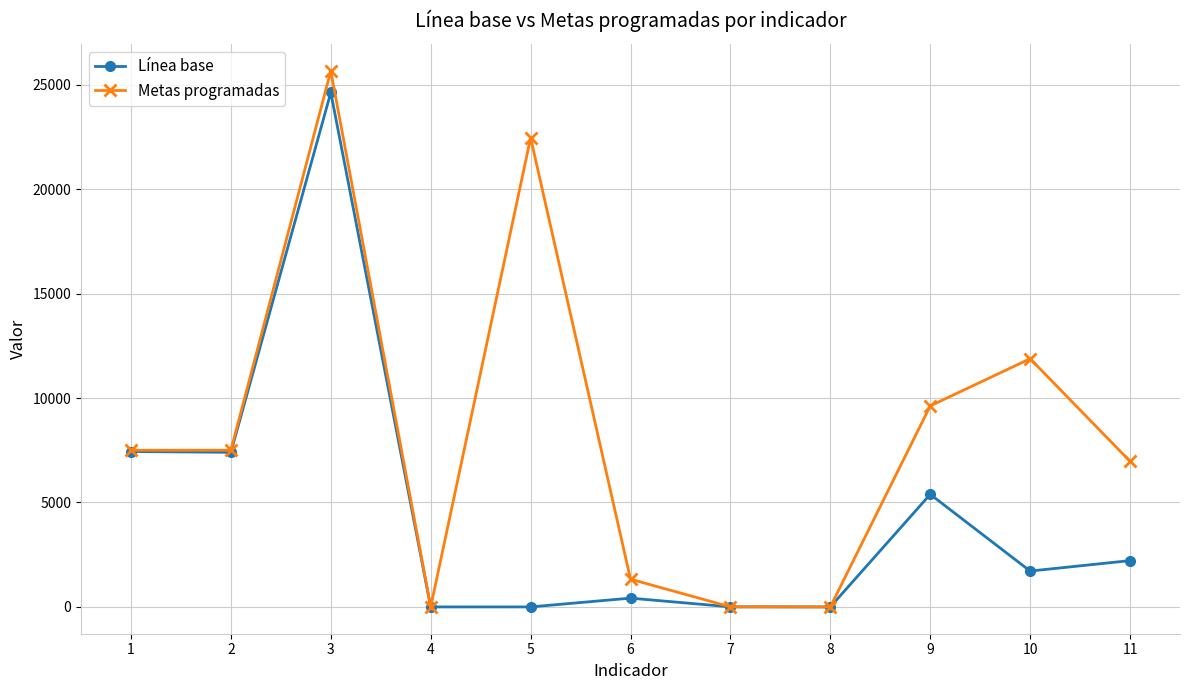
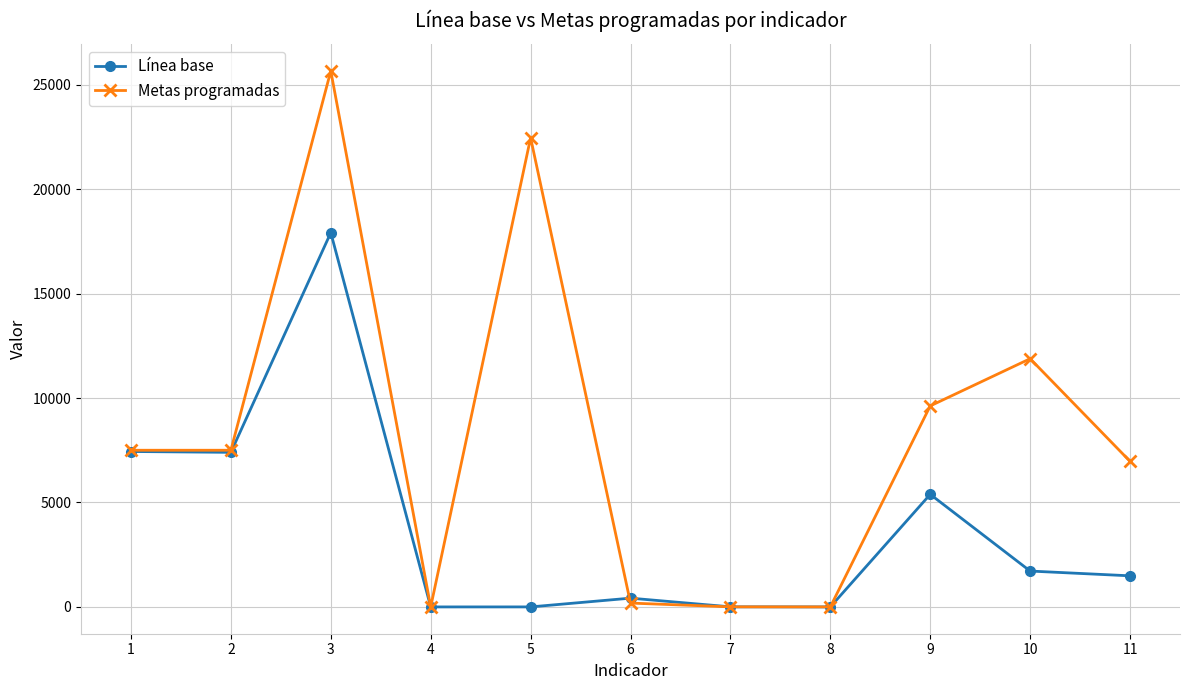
Línea base, 3: 24600 -> 17900
Metas programadas, 6: 1300 -> 200
Línea base, 11: 2200 -> 1500
